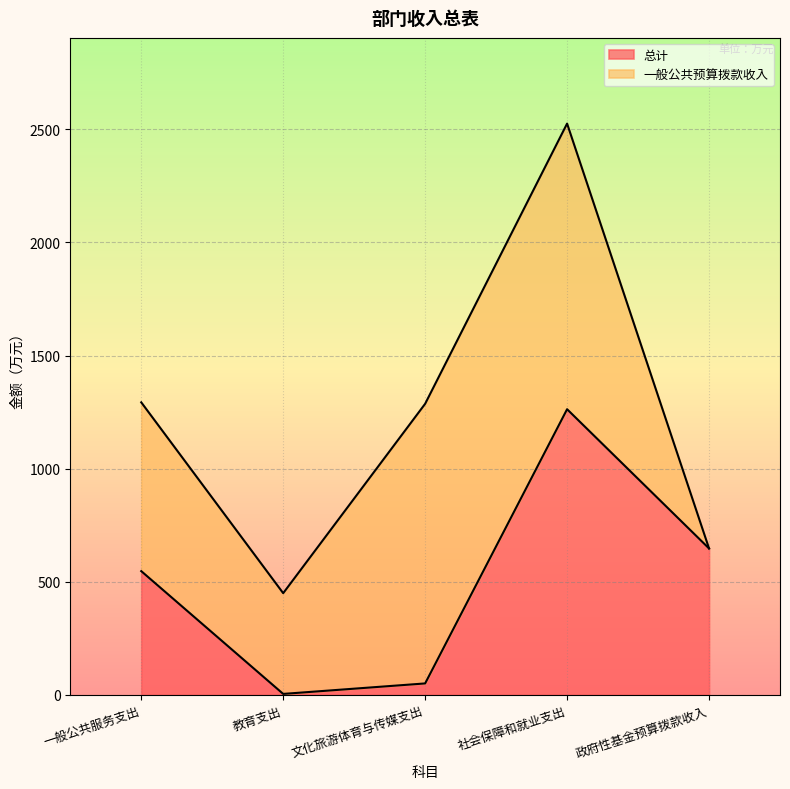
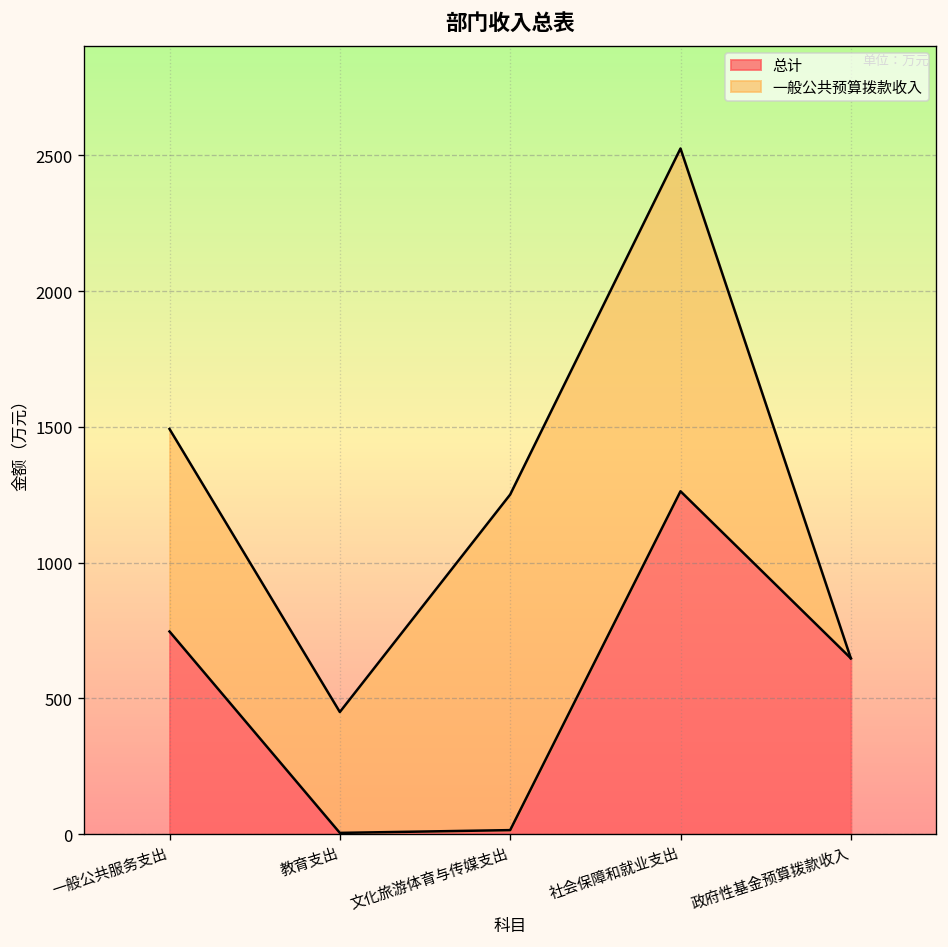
总计, 一般公共服务支出: 550 -> 750
总计, 文化旅游体育与传媒支出: 50 -> 10
